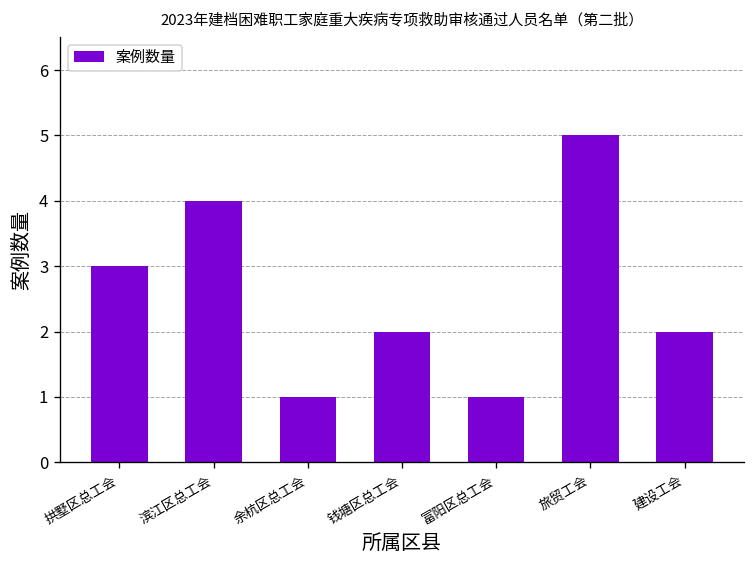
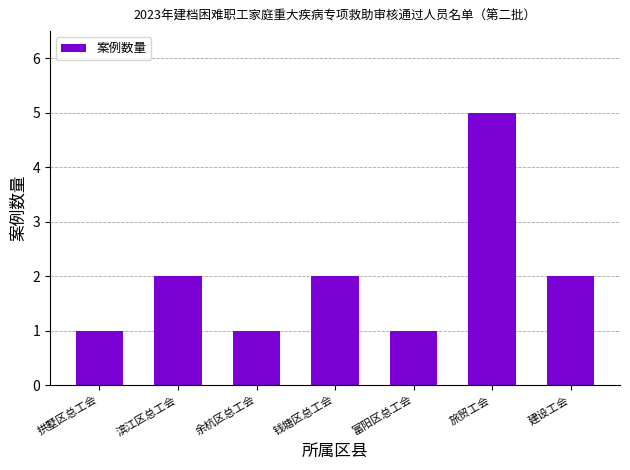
拱墅区总工会: 3 -> 1
滨江区总工会: 4 -> 2
